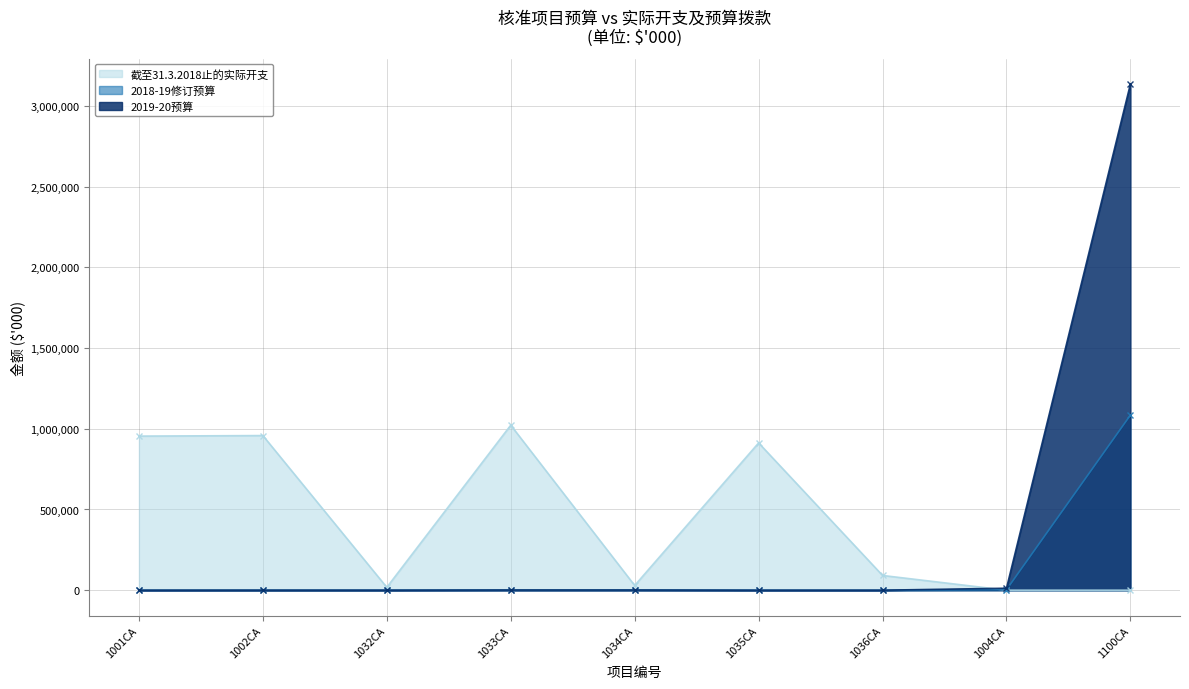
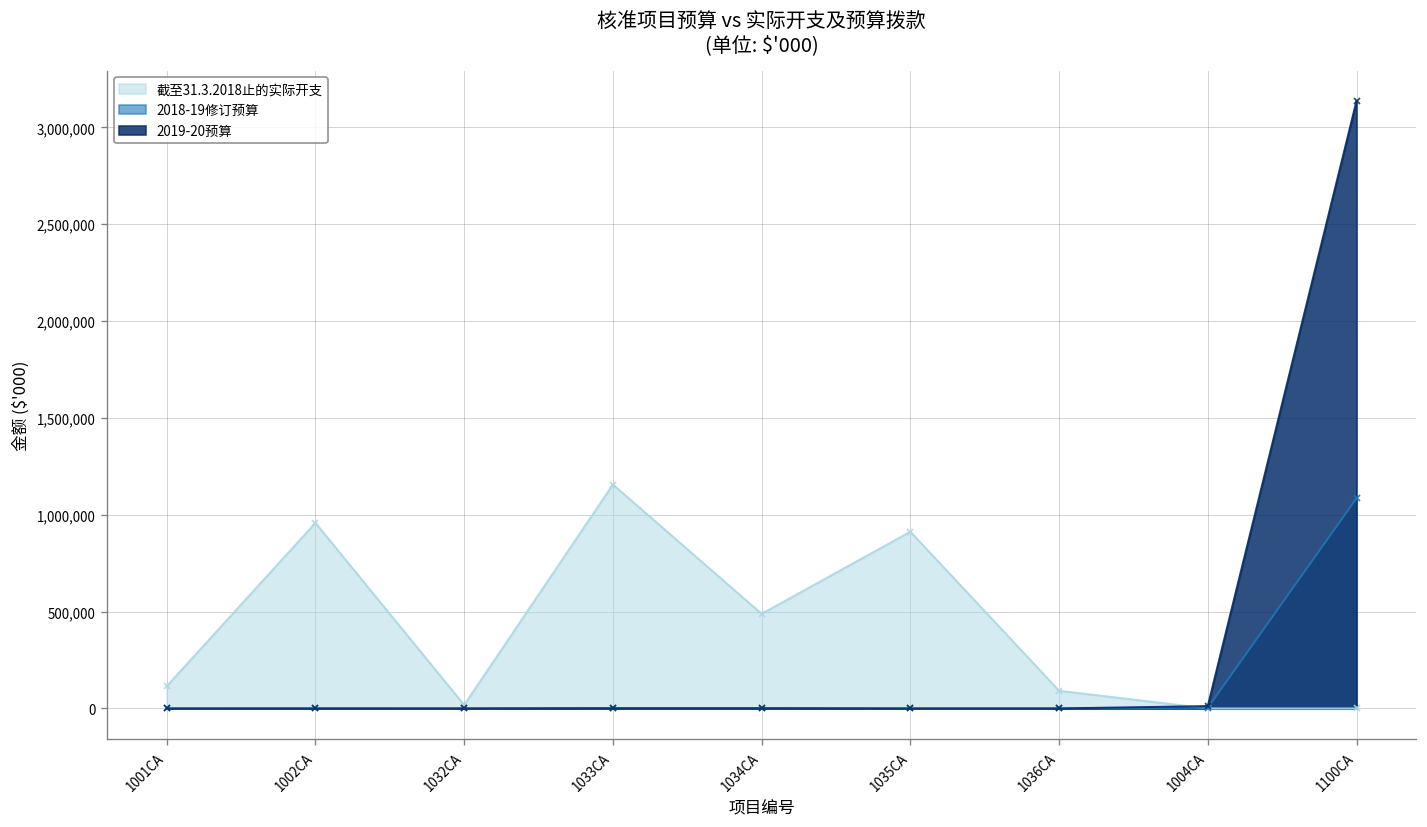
截至31.3.2018止的实际开支, 1001CA: 950,000 -> 110,000
截至31.3.2018止的实际开支, 1033CA: 1,020,000 -> 1,160,000
截至31.3.2018止的实际开支, 1034CA: 30,000 -> 490,000
